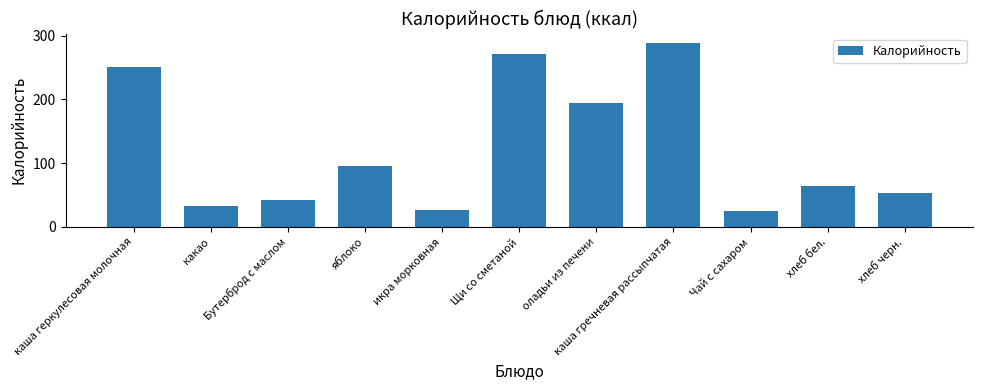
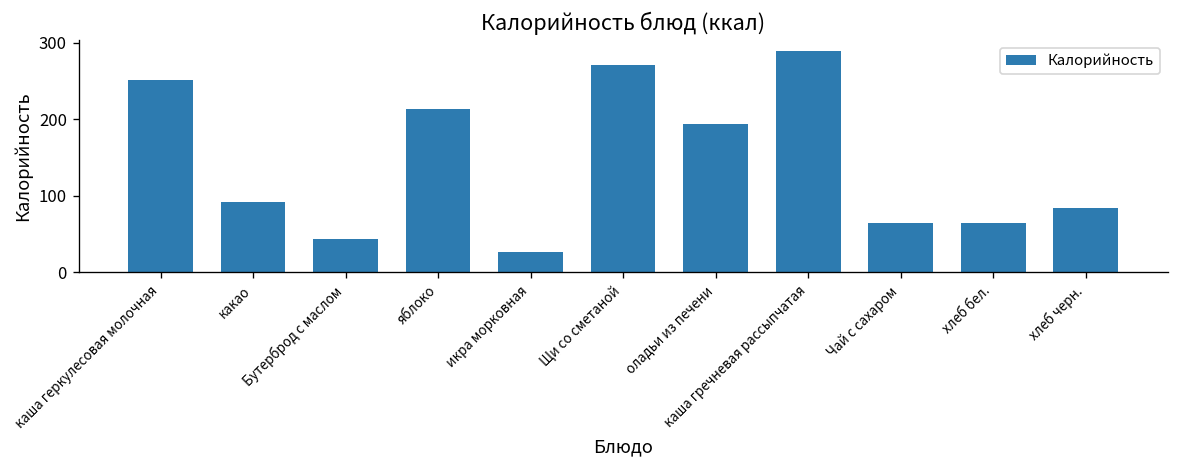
какао: 30 -> 90
яблоко: 100 -> 210
Чай с сахаром: 30 -> 70
хлеб черн.: 50 -> 80
